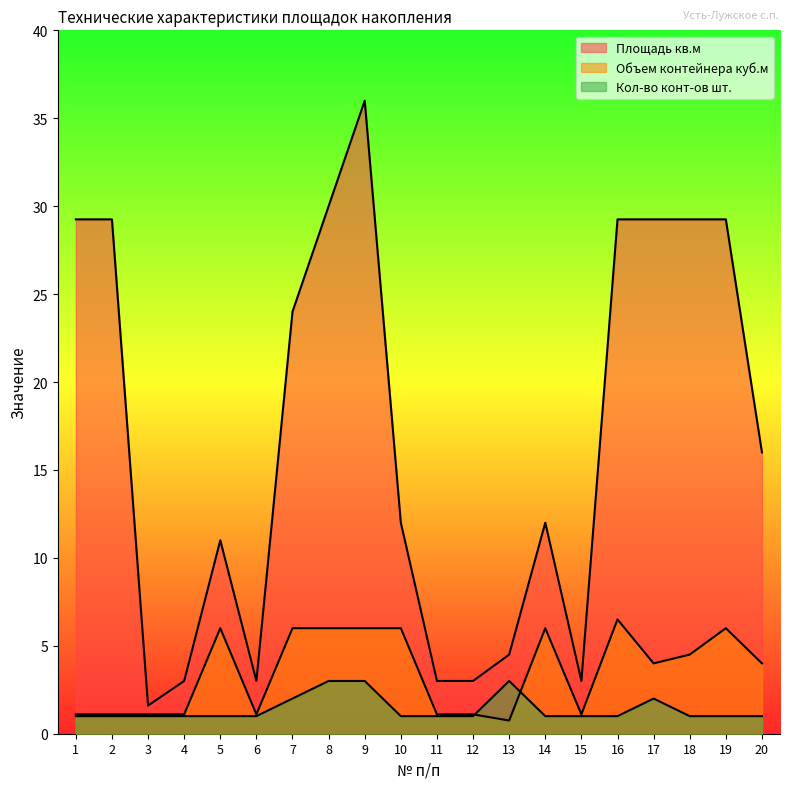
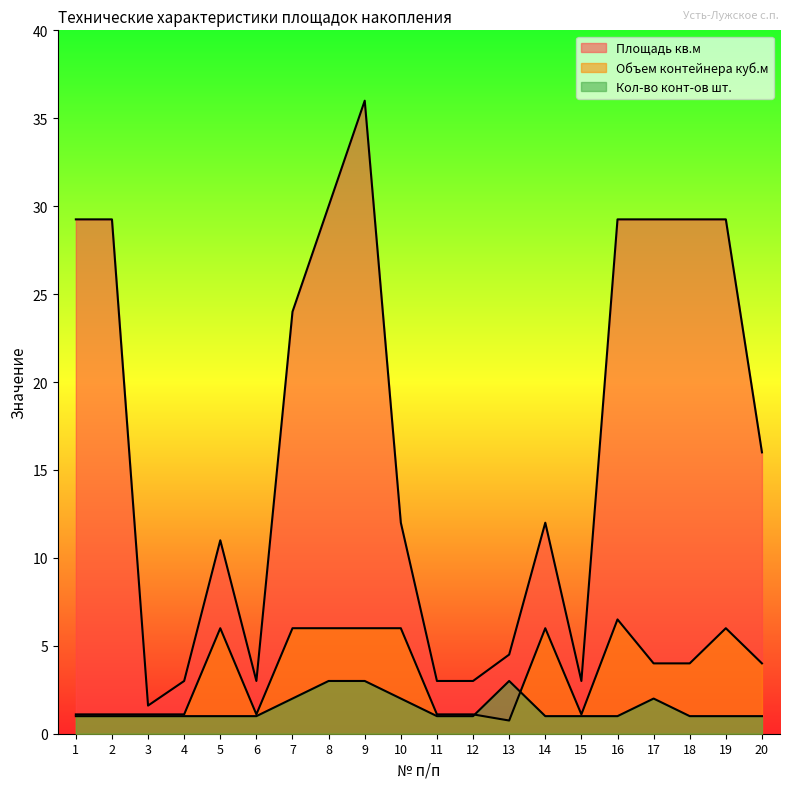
Кол-во конт-ов шт., 10: 1 -> 2
Объем контейнера куб.м, 18: 4.5 -> 4.0
